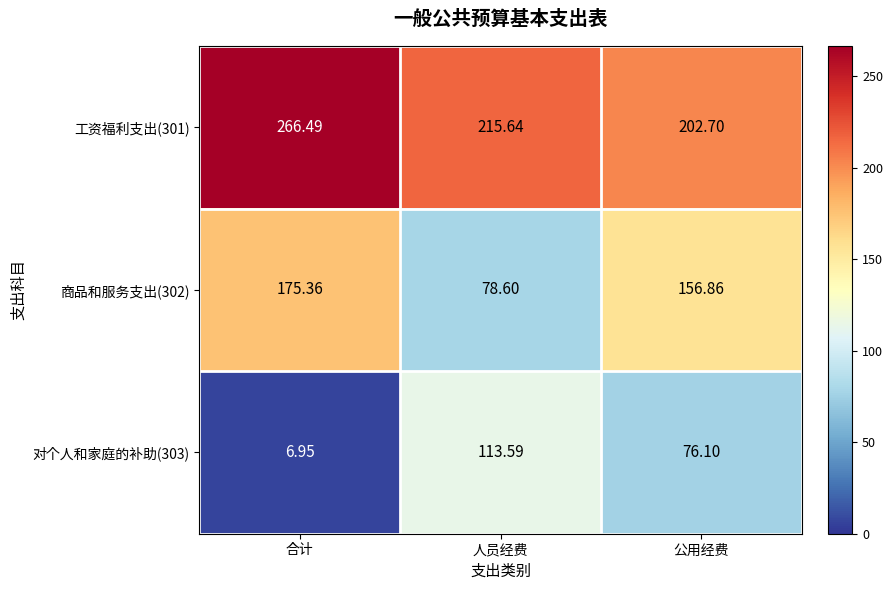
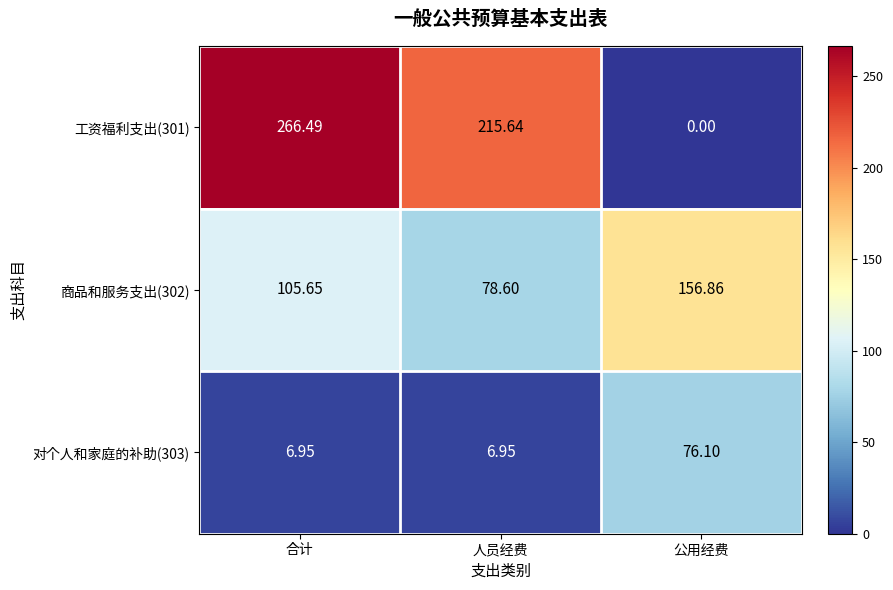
工资福利支出(301), 公用经费: 202.70 -> 0.00
商品和服务支出(302), 合计: 175.36 -> 105.65
对个人和家庭的补助(303), 人员经费: 113.59 -> 6.95
